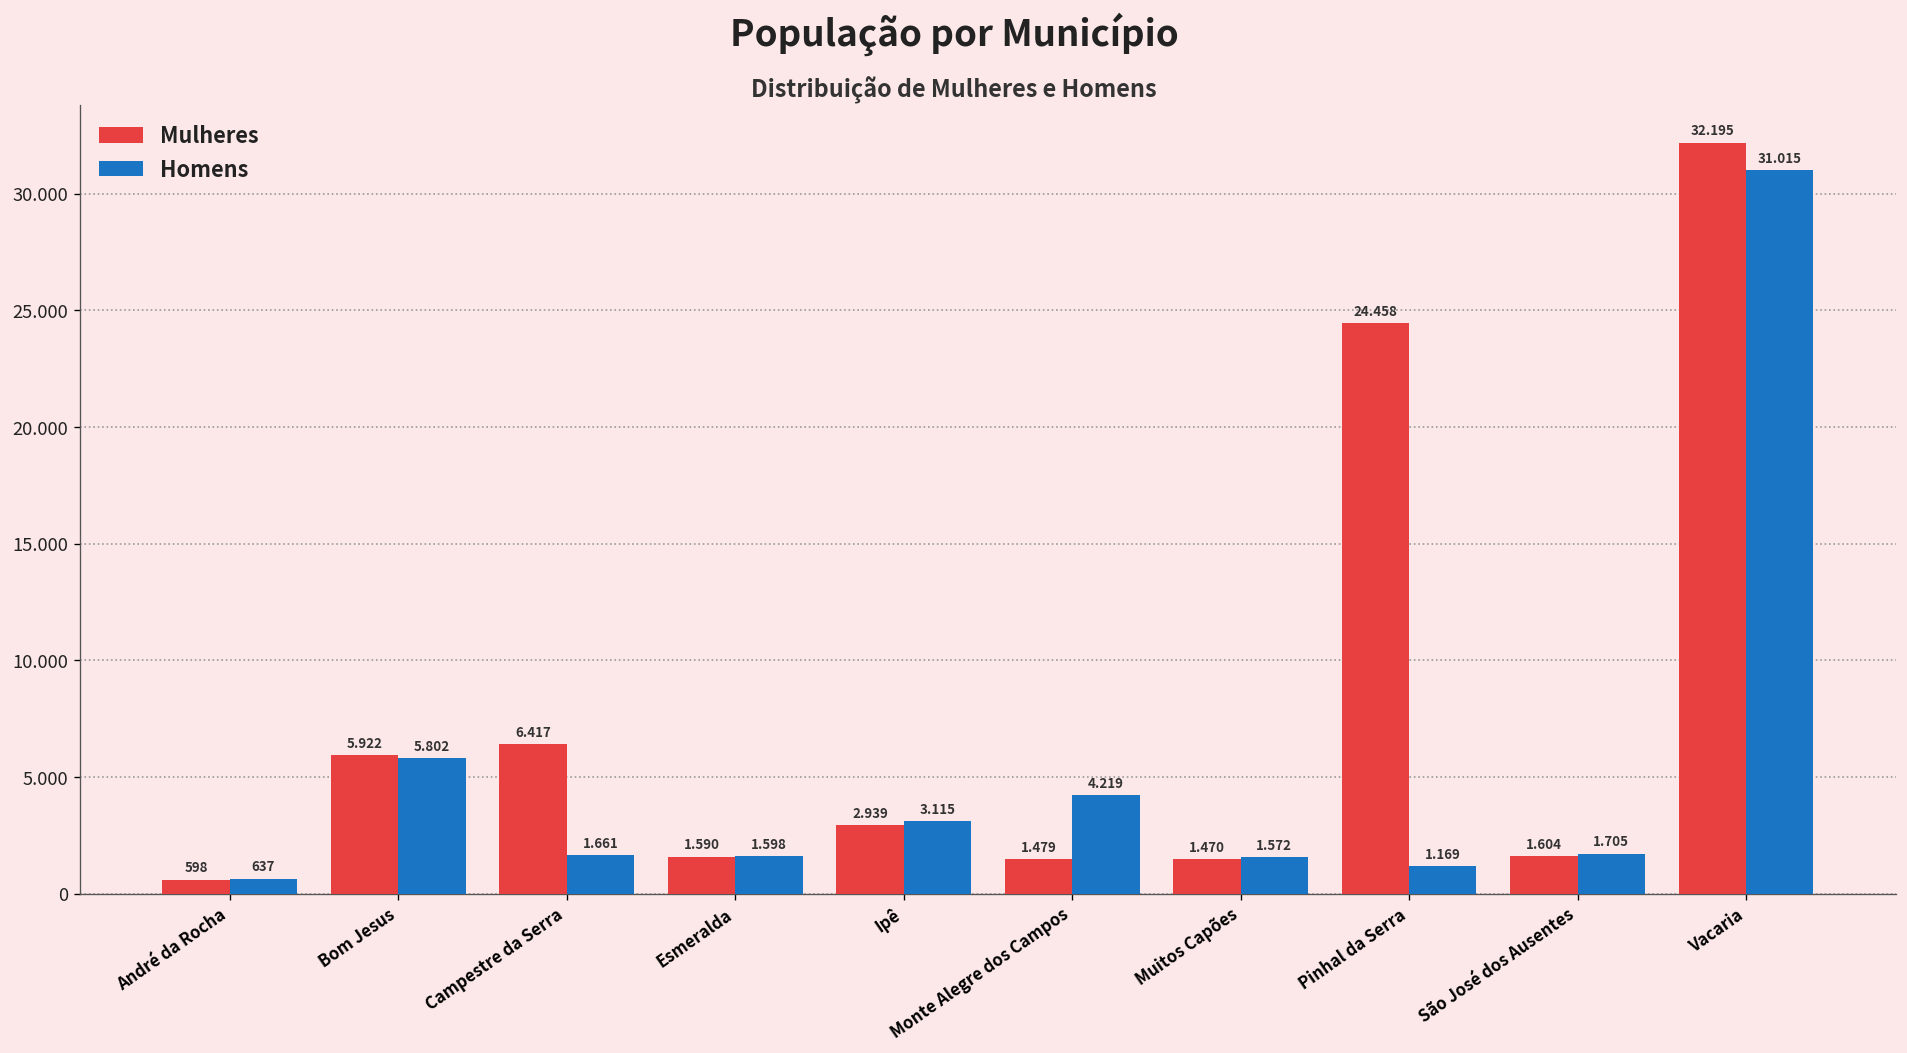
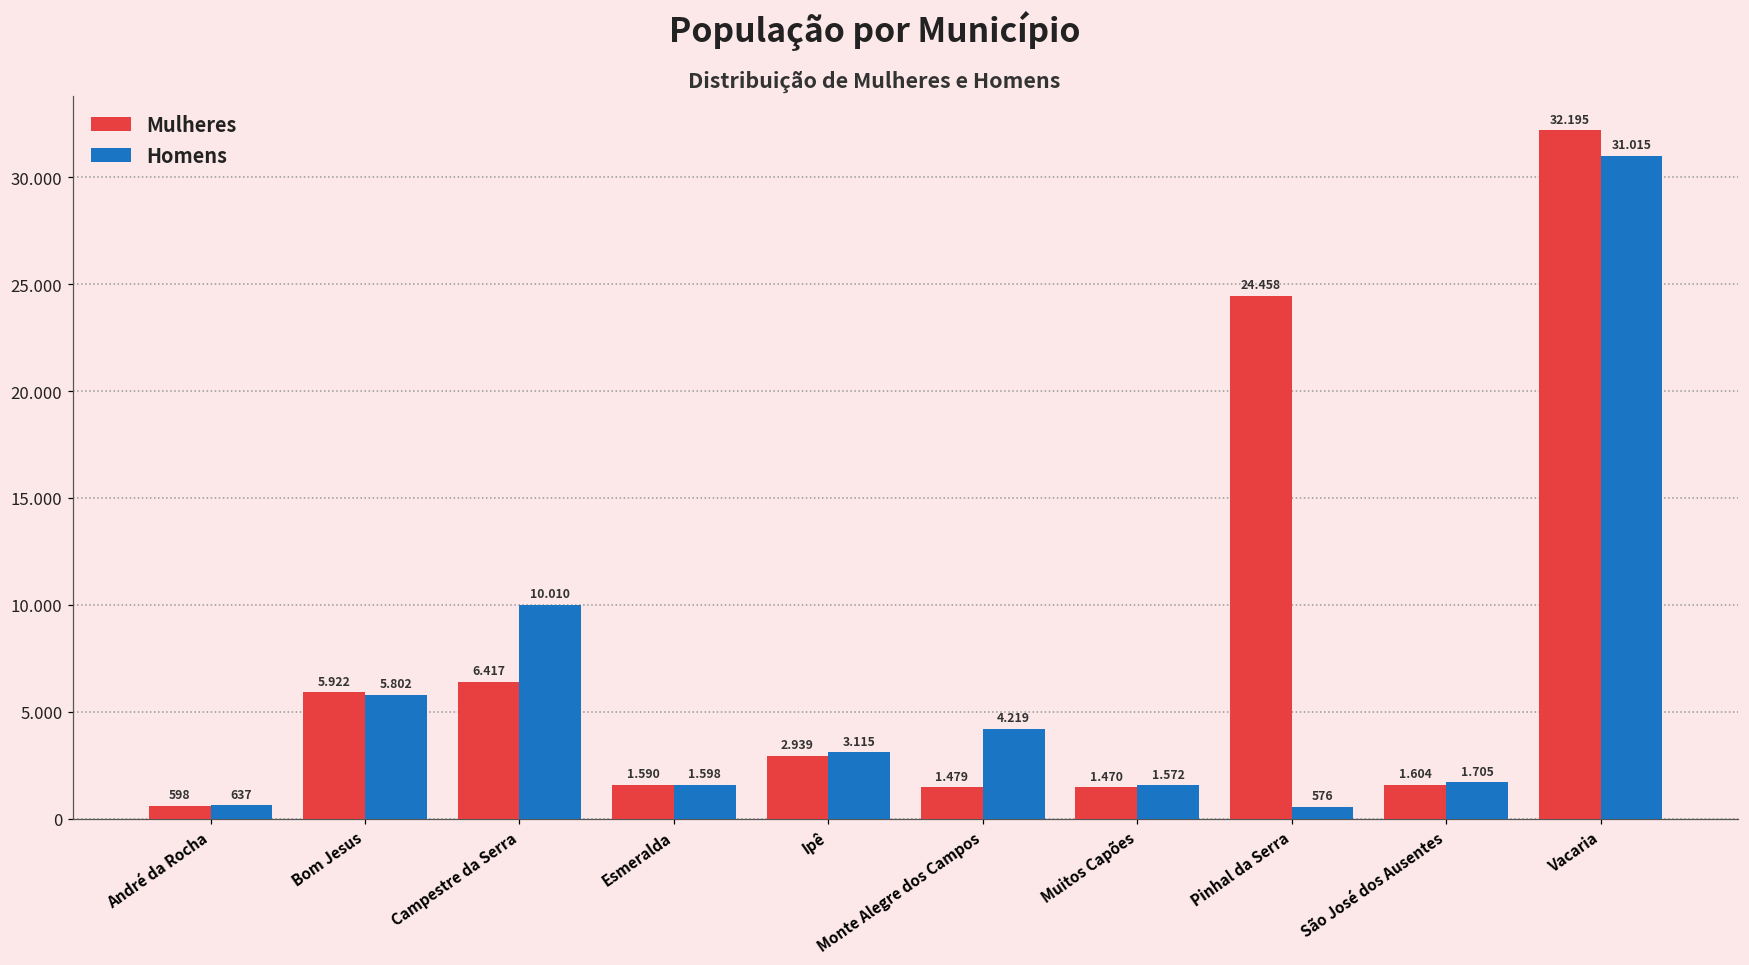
Homens, Campestre da Serra: 1.661 -> 10.010
Homens, Pinhal da Serra: 1.169 -> 576
